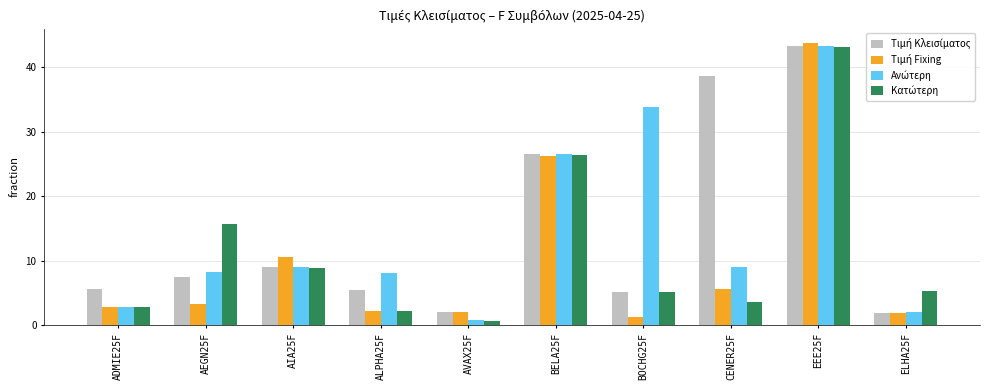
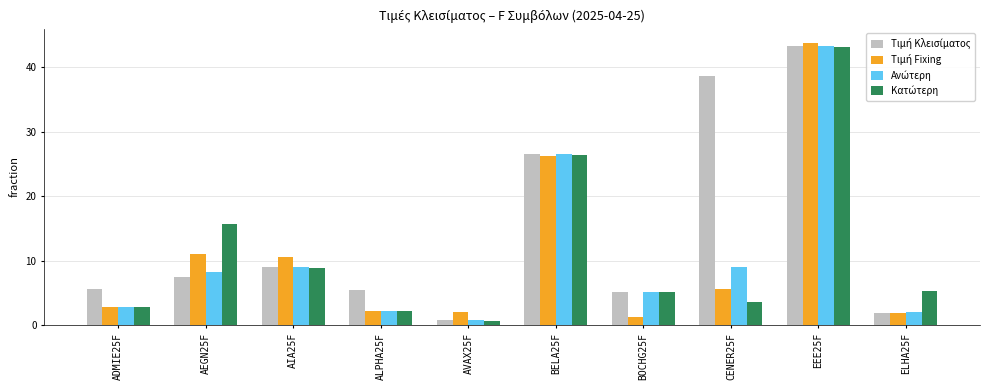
Τιμή Fixing, AEGN25F: 3 -> 11
Ανώτερη, ALPHA25F: 8 -> 2
Τιμή Κλεισίματος, AVAX25F: 2 -> 1
Ανώτερη, BOCHG25F: 34 -> 5
